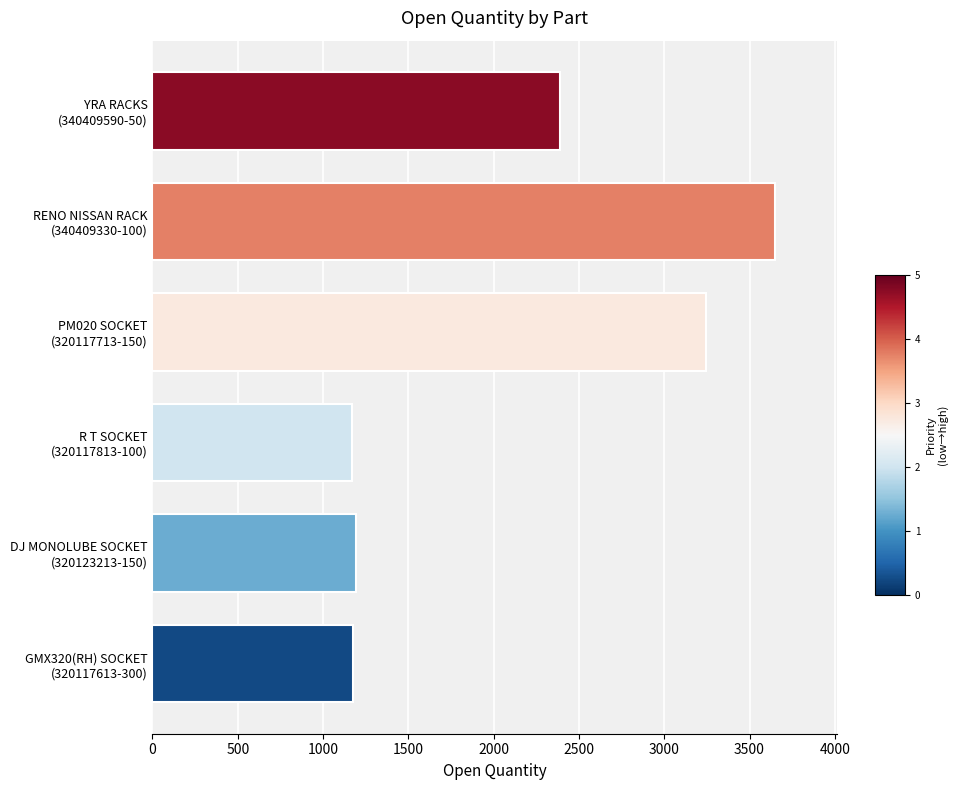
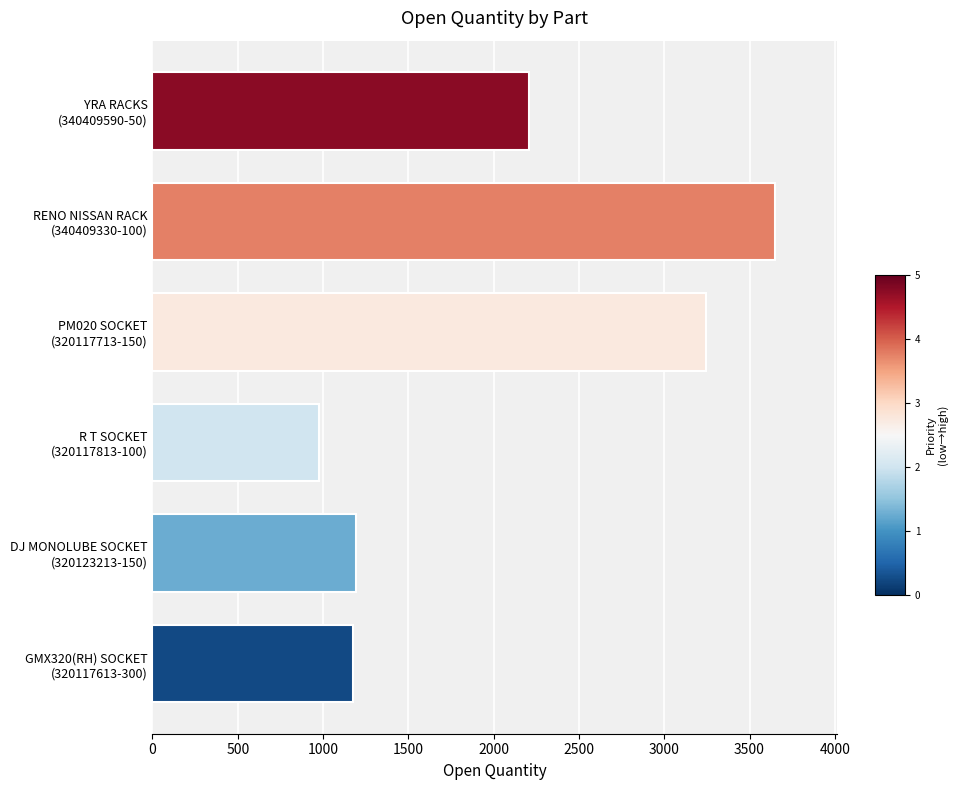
YRA RACKS (340409590-50): 2390 -> 2210
R T SOCKET (320117813-100): 1170 -> 970
